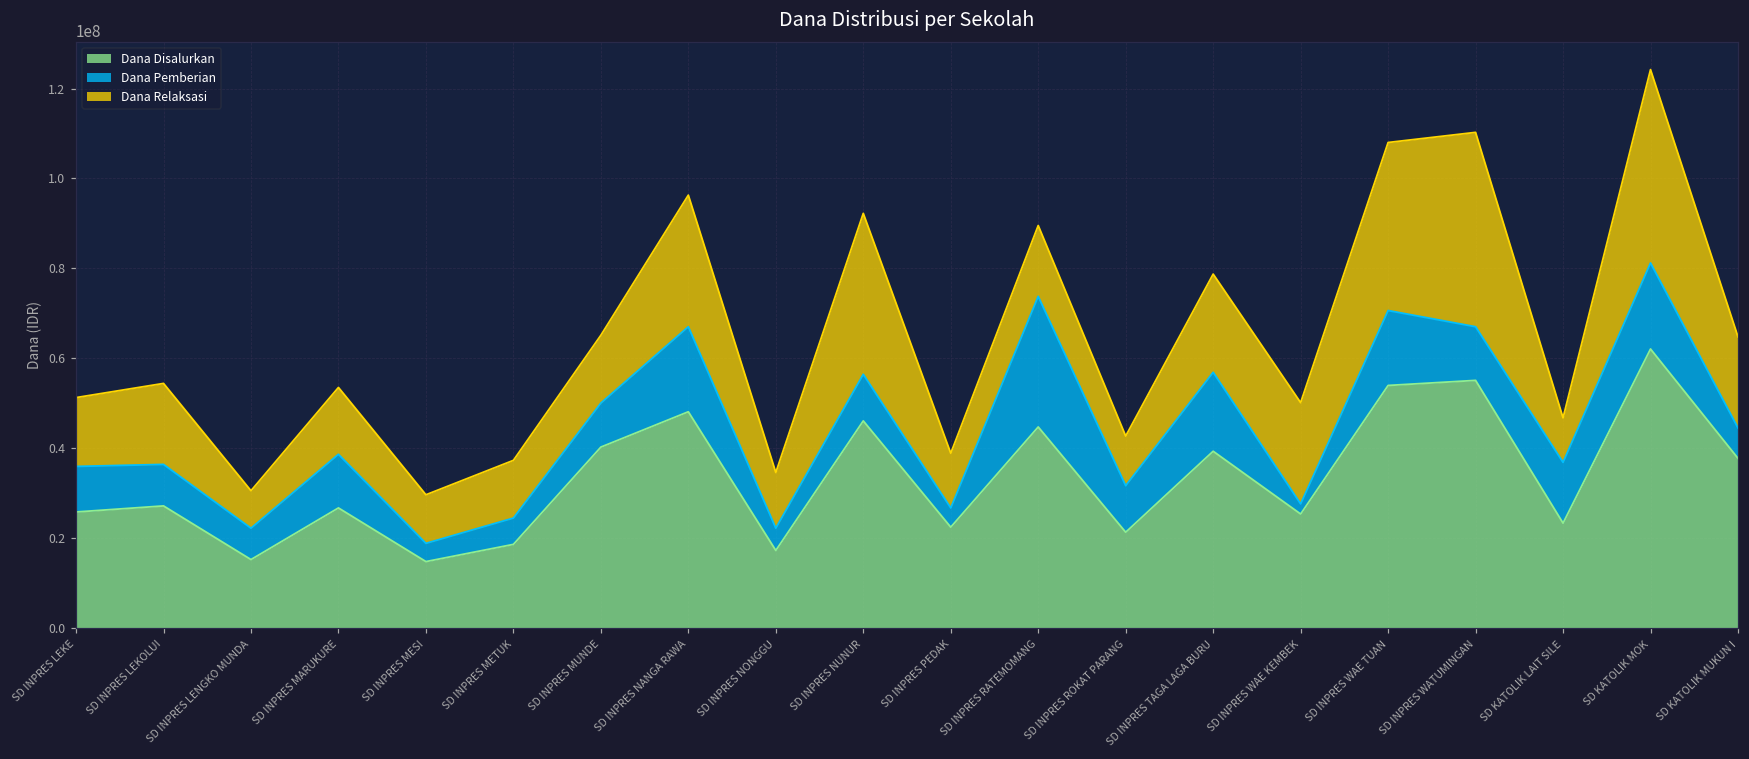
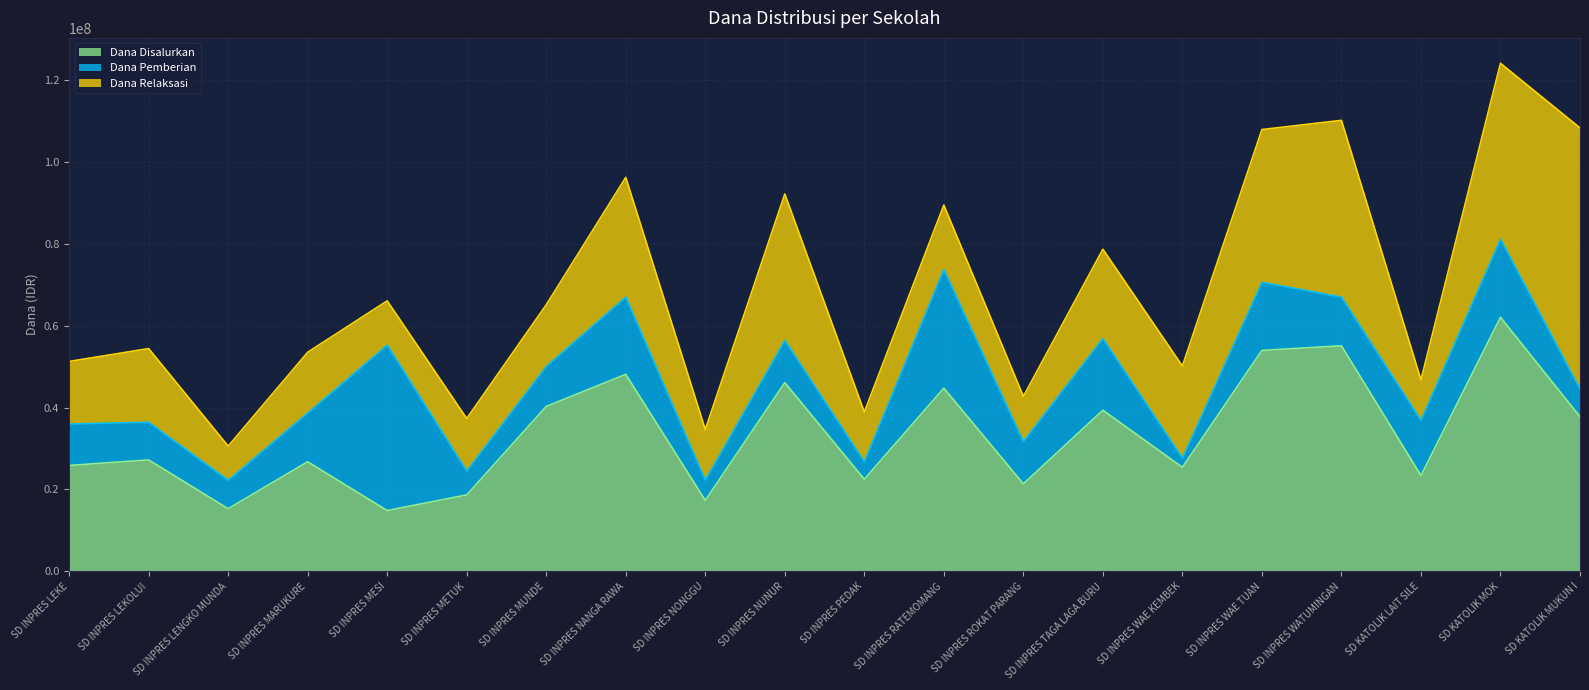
Dana Pemberian, SD INPRES MESI: 4000000 -> 40000000
Dana Relaksasi, SD KATOLIK MUKUN I: 20000000 -> 64000000
